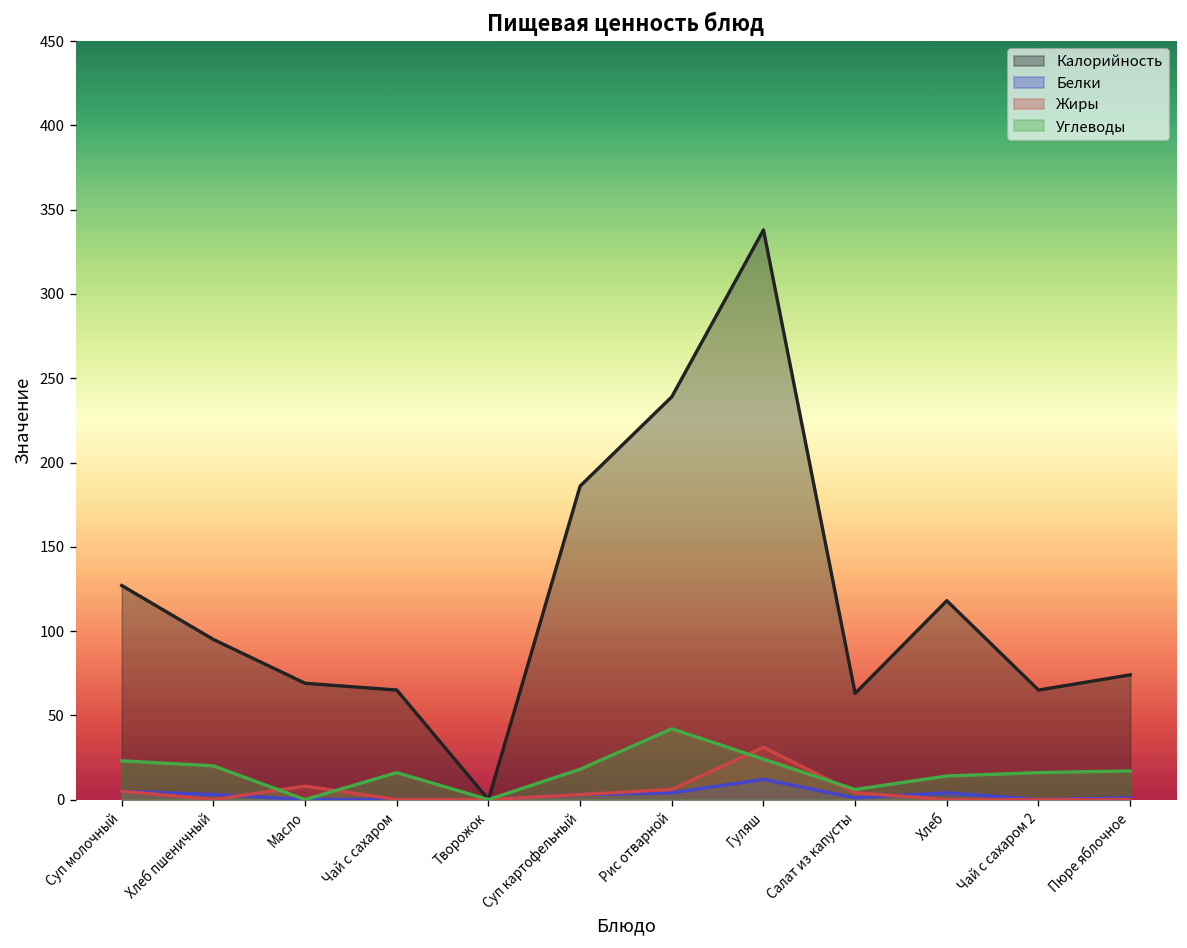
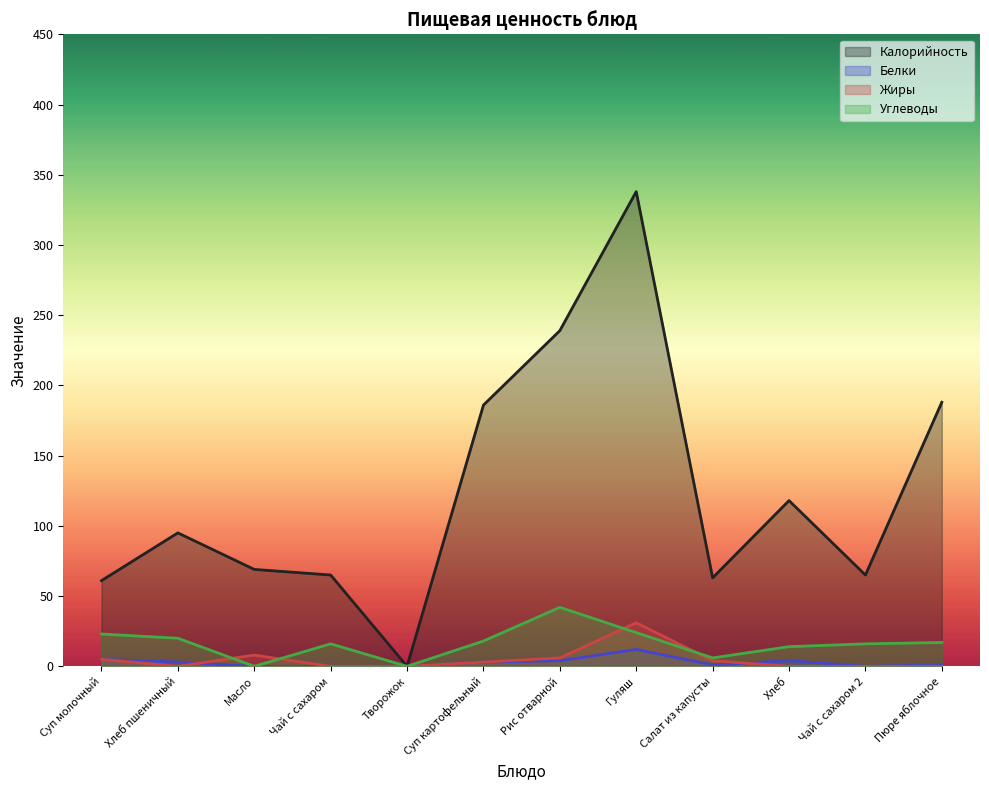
Калорийность, Суп молочный: 127 -> 61
Калорийность, Пюре яблочное: 74 -> 188
